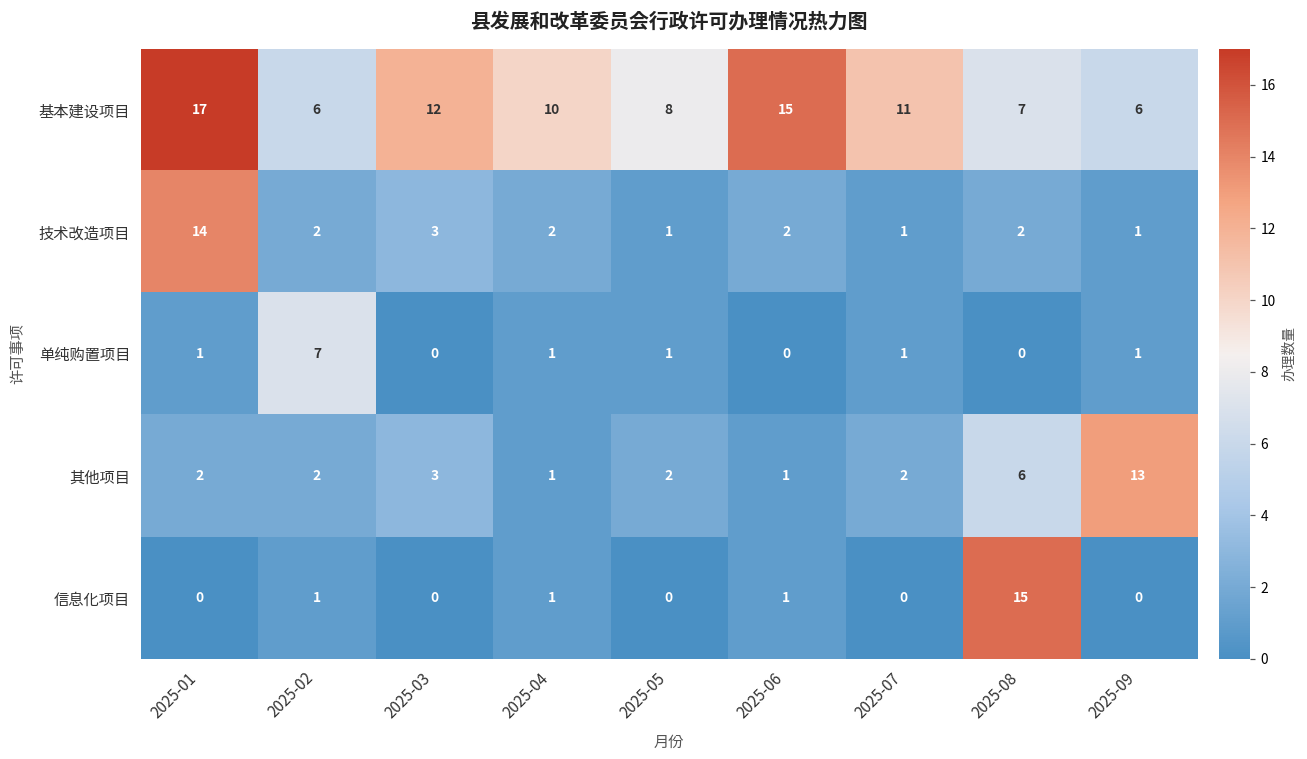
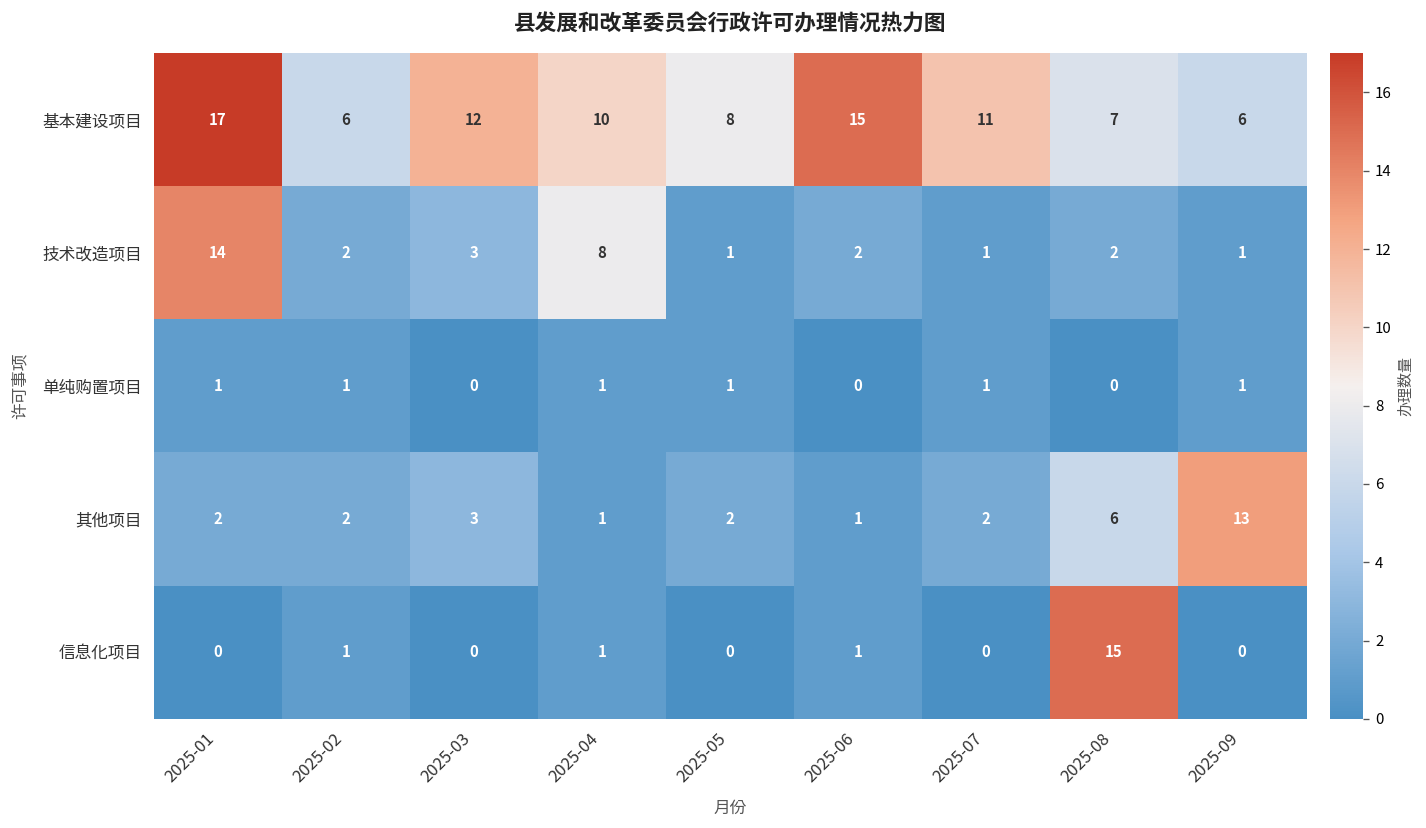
技术改造项目, 2025-04: 2 -> 8
单纯购置项目, 2025-02: 7 -> 1
